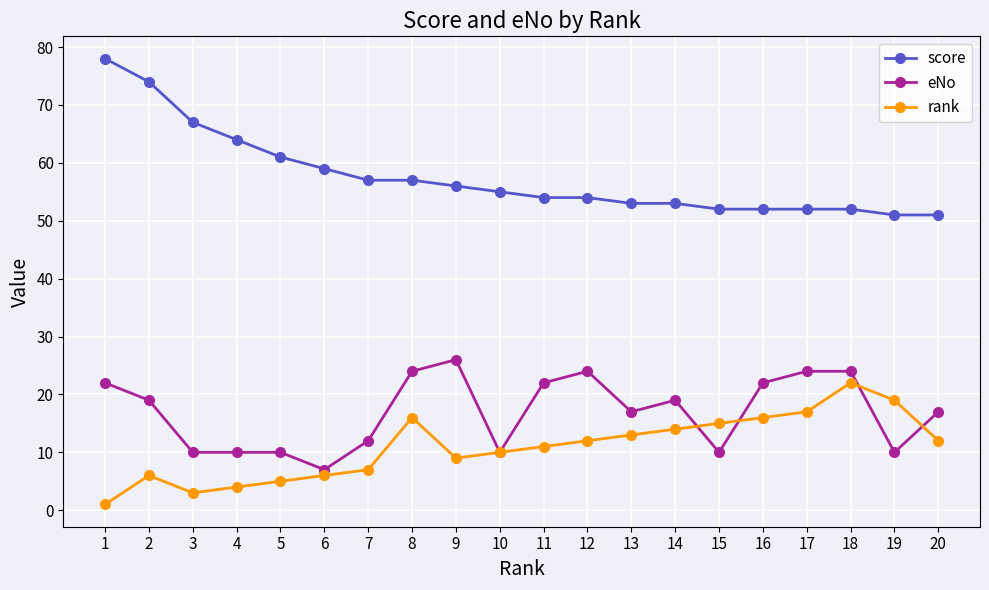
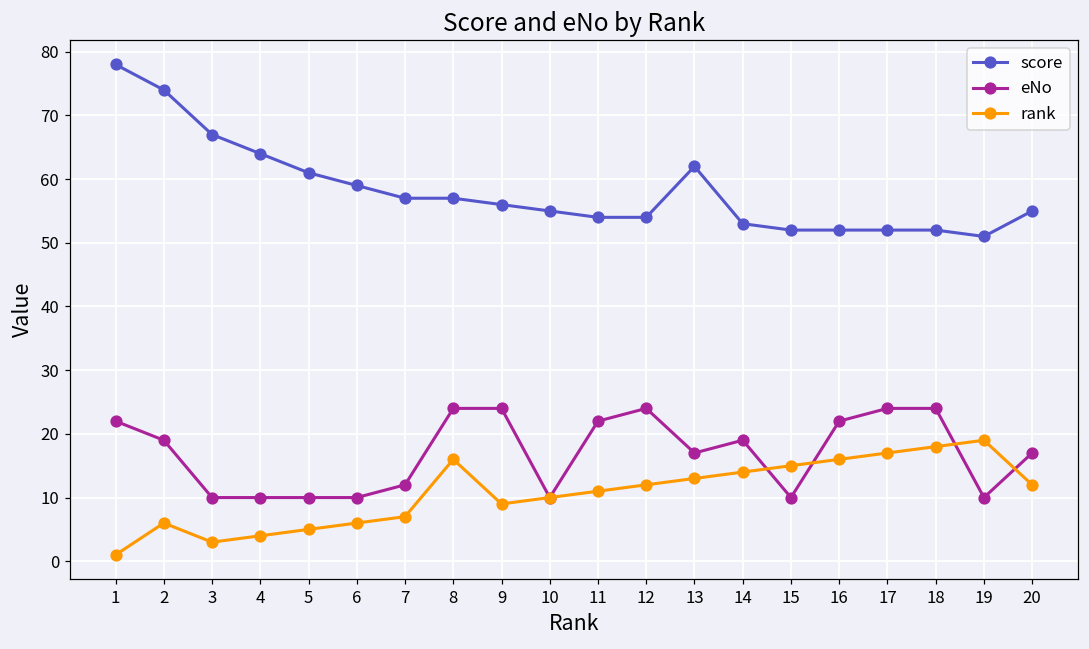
eNo, 6: 7 -> 10
eNo, 9: 26 -> 24
score, 13: 53 -> 62
rank, 18: 22 -> 18
score, 20: 51 -> 55
